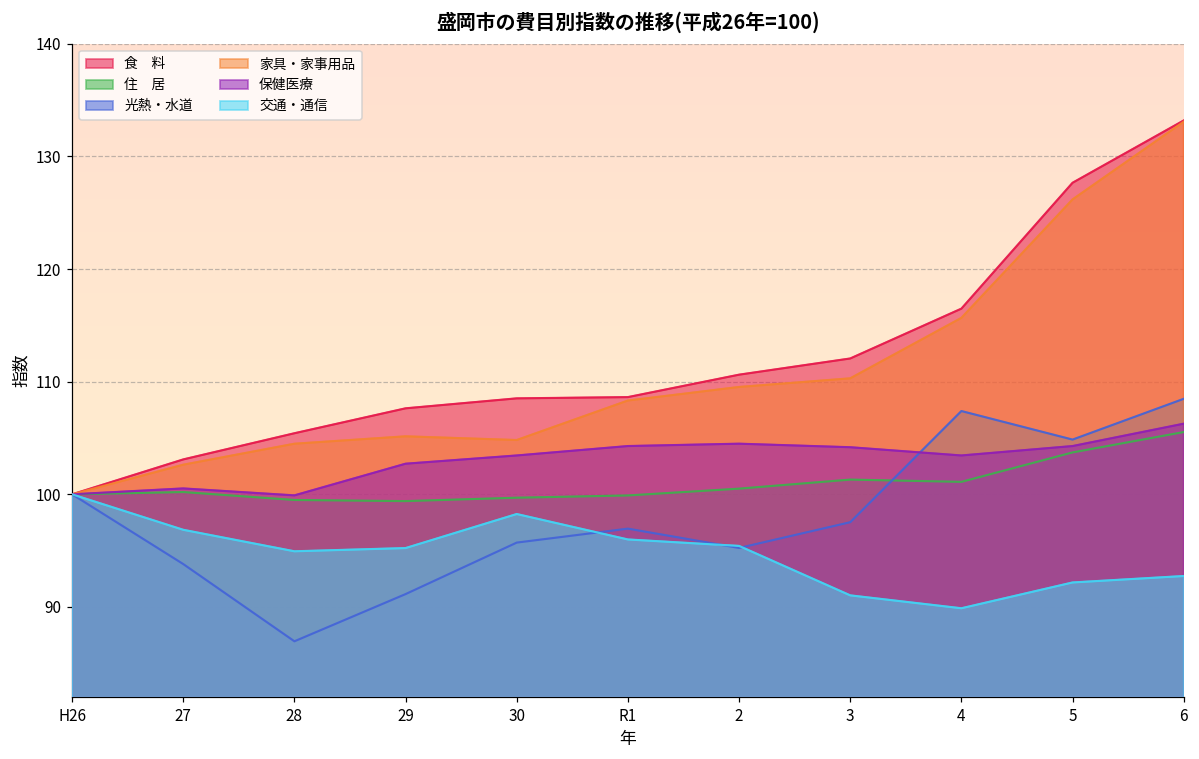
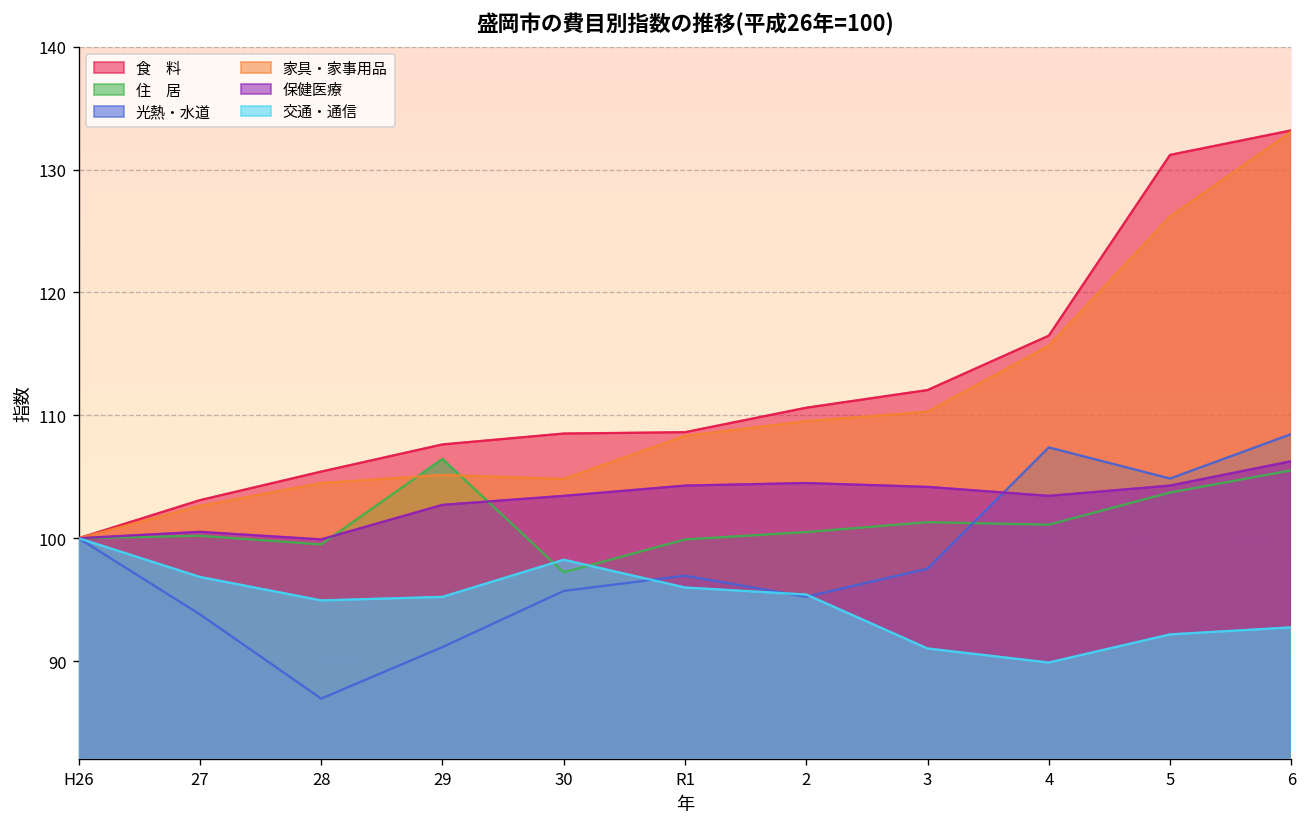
住 居, 29: 99.4 -> 106.4
住 居, 30: 99.7 -> 97.2
食 料, 5: 127.7 -> 131.2
